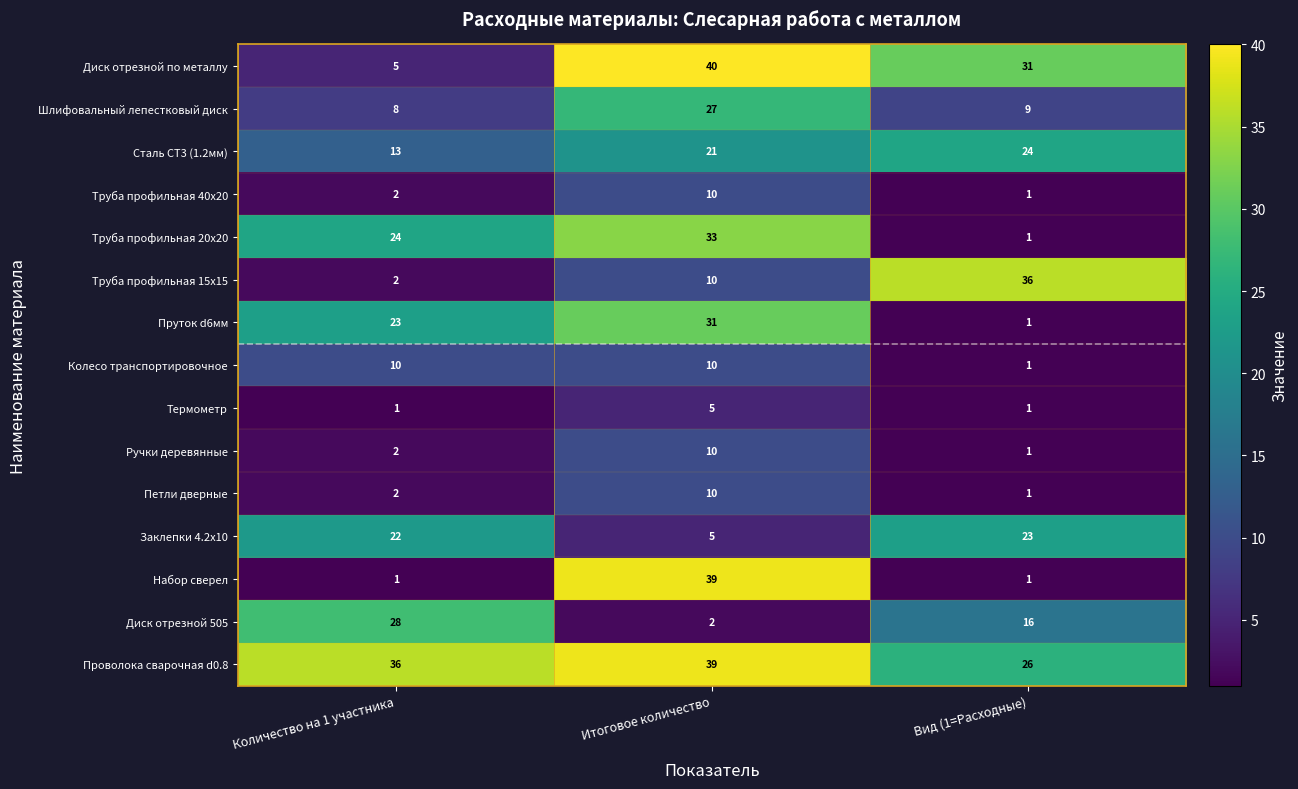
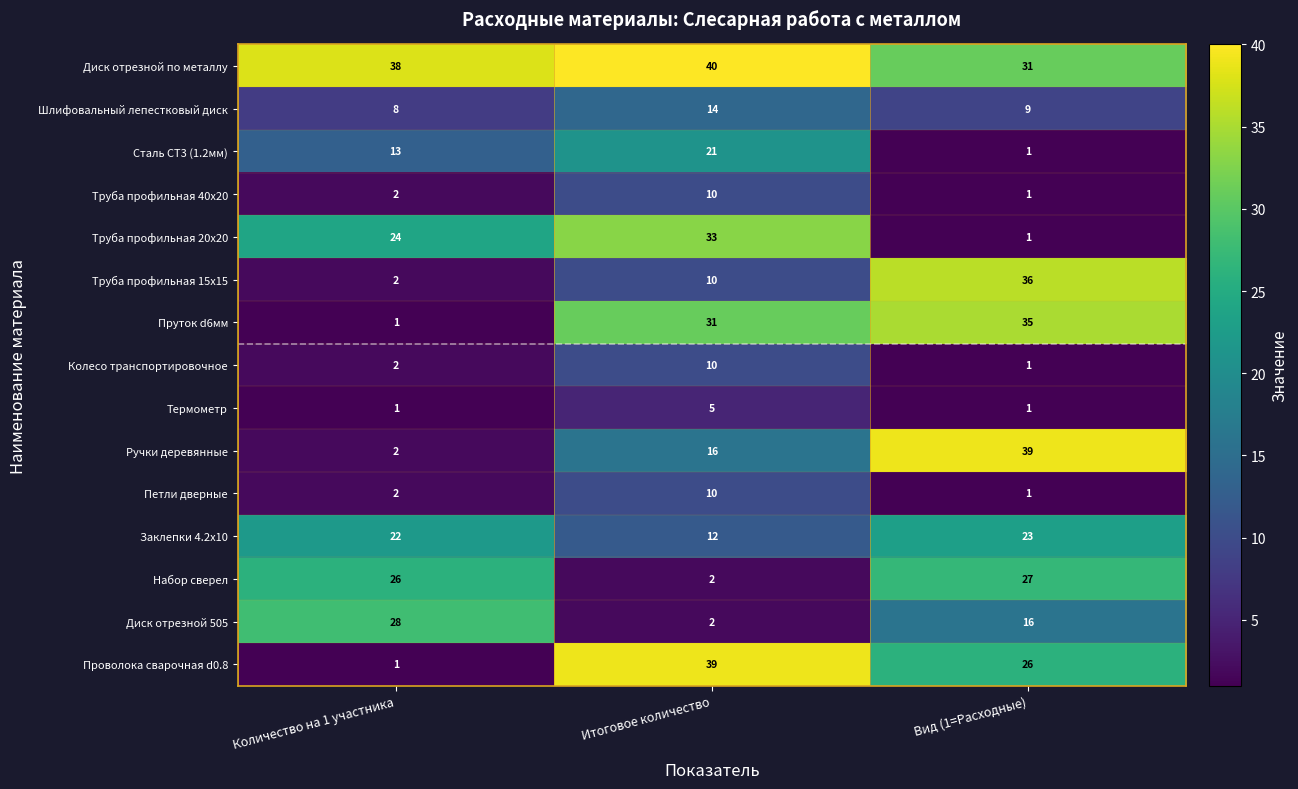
Диск отрезной по металлу, Количество на 1 участника: 5 -> 38
Шлифовальный лепестковый диск, Итоговое количество: 27 -> 14
Сталь СТ3 (1.2мм), Вид (1=Расходные): 24 -> 1
Пруток d6мм, Количество на 1 участника: 23 -> 1
Пруток d6мм, Вид (1=Расходные): 1 -> 35
Колесо транспортировочное, Количество на 1 участника: 10 -> 2
Ручки деревянные, Итоговое количество: 10 -> 16
Ручки деревянные, Вид (1=Расходные): 1 -> 39
Заклепки 4.2х10, Итоговое количество: 5 -> 12
Набор сверел, Количество на 1 участника: 1 -> 26
Набор сверел, Итоговое количество: 39 -> 2
Набор сверел, Вид (1=Расходные): 1 -> 27
Проволока сварочная d0.8, Количество на 1 участника: 36 -> 1
